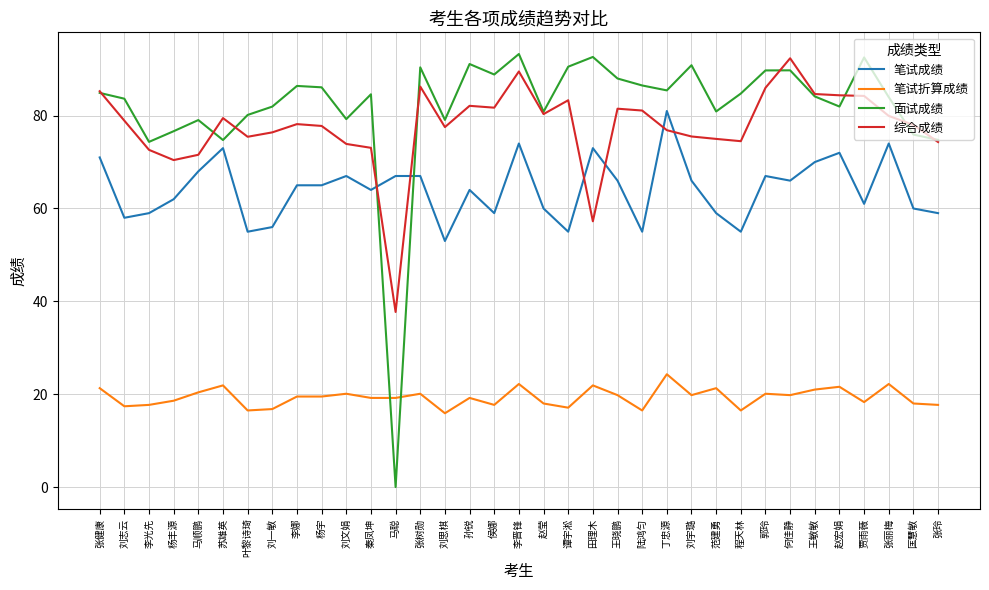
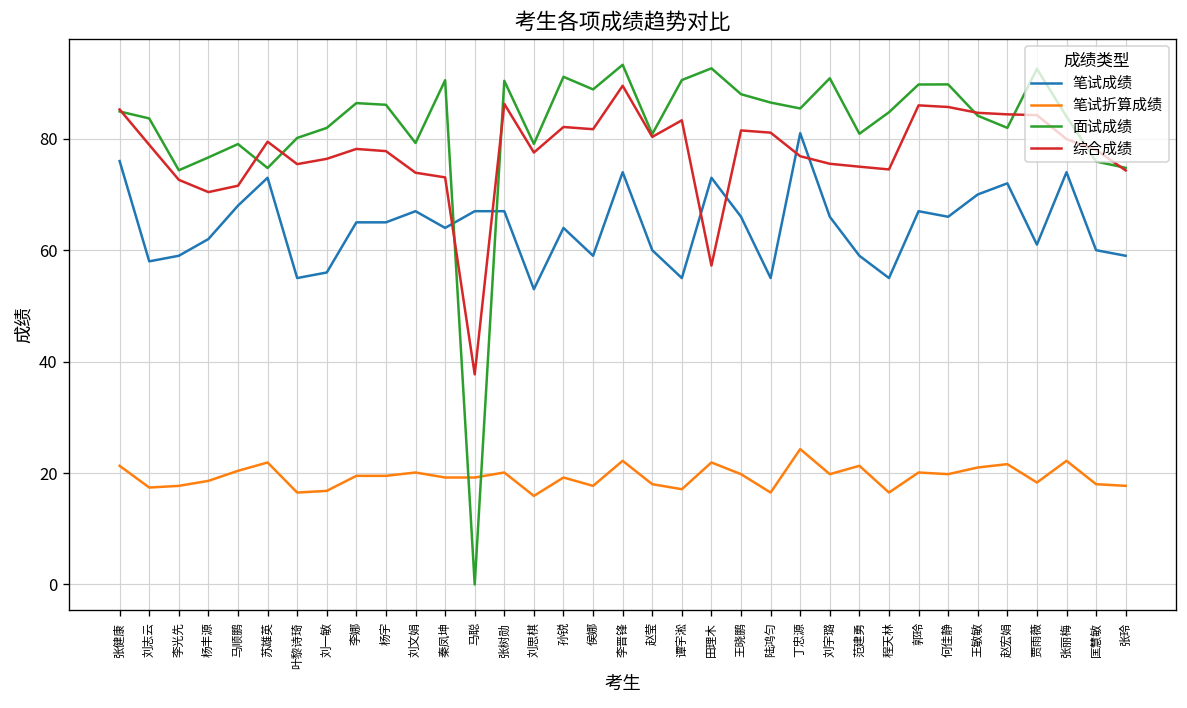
笔试成绩, 张健康: 71 -> 76
面试成绩, 秦凤坤: 85 -> 91
综合成绩, 何佳静: 92 -> 86
